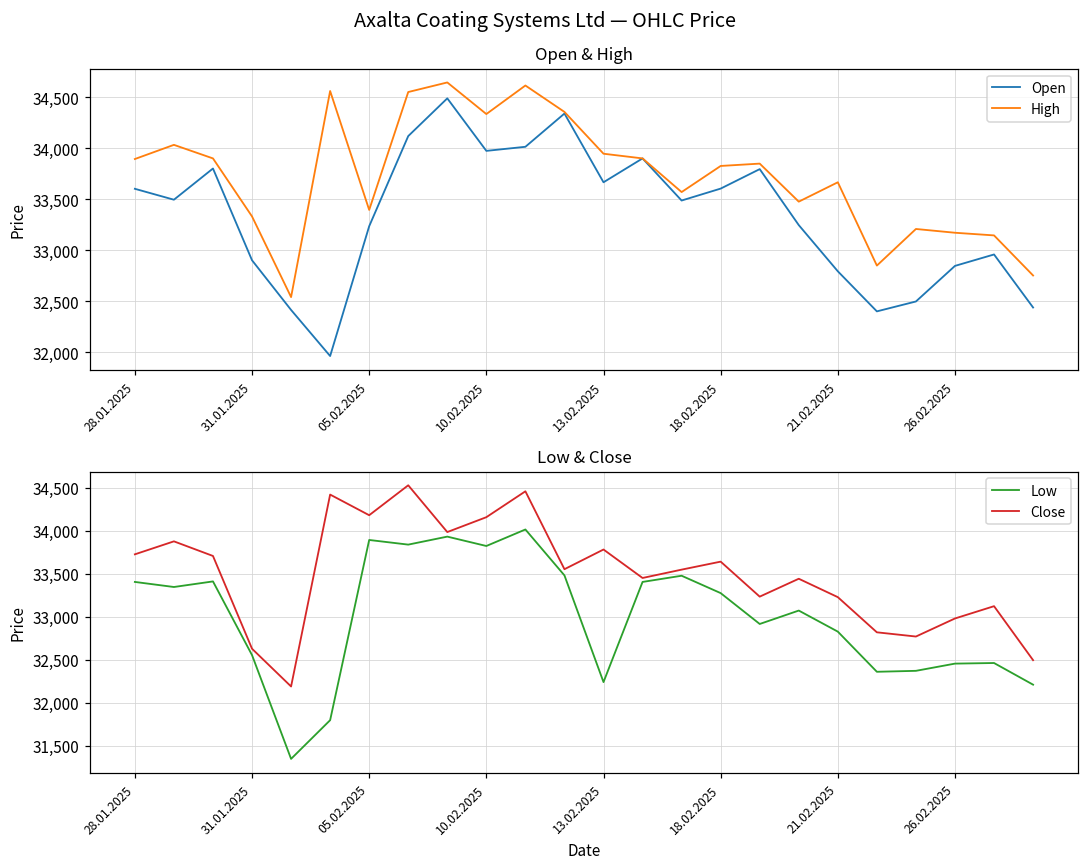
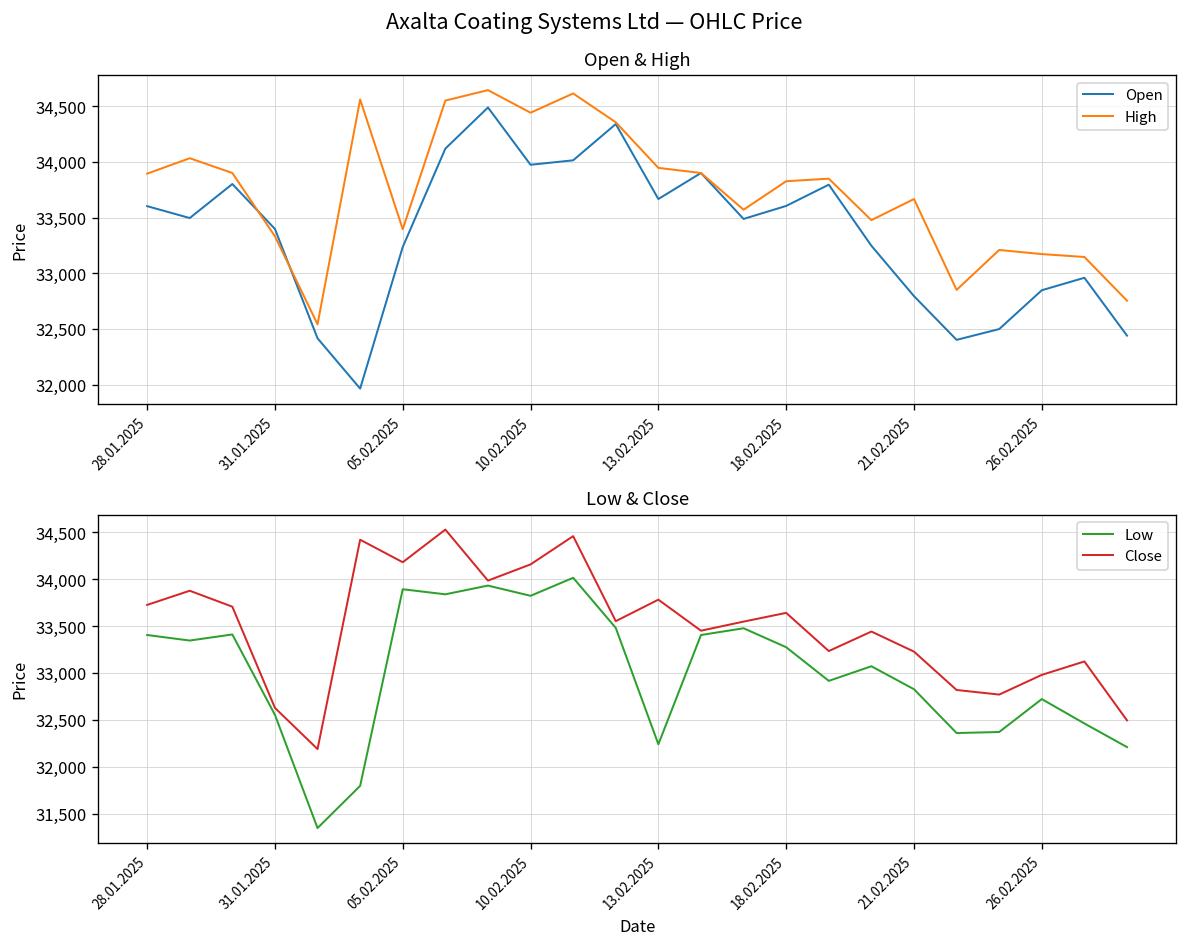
Open & High, Open, 31.01.2025: 32,900 -> 33,400
Open & High, High, 10.02.2025: 34,300 -> 34,400
Low & Close, Low, 26.02.2025: 32,500 -> 32,700
